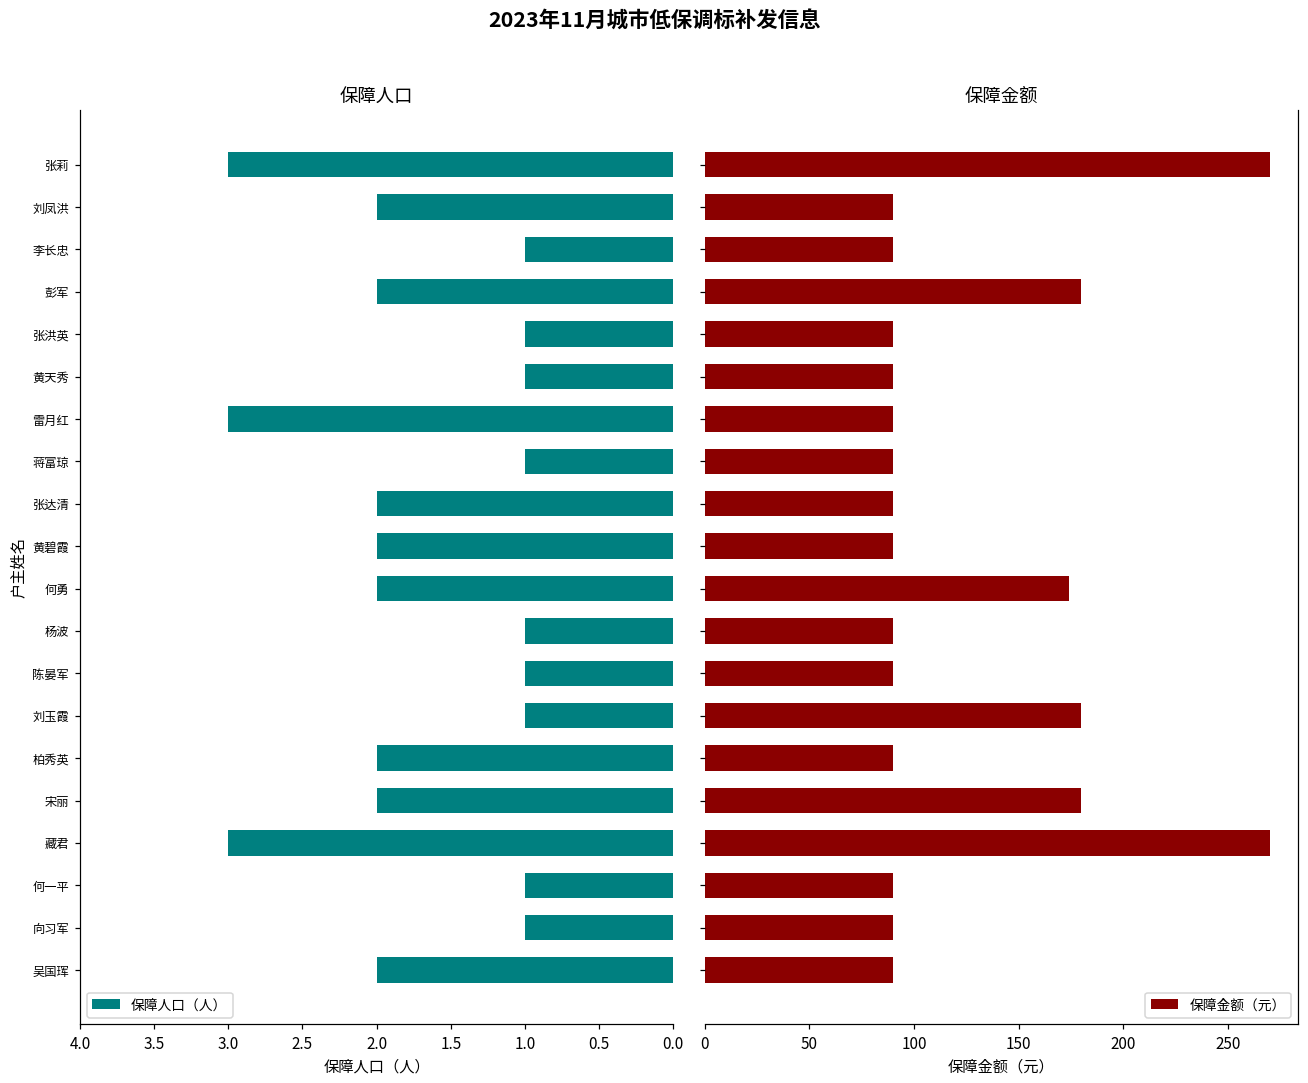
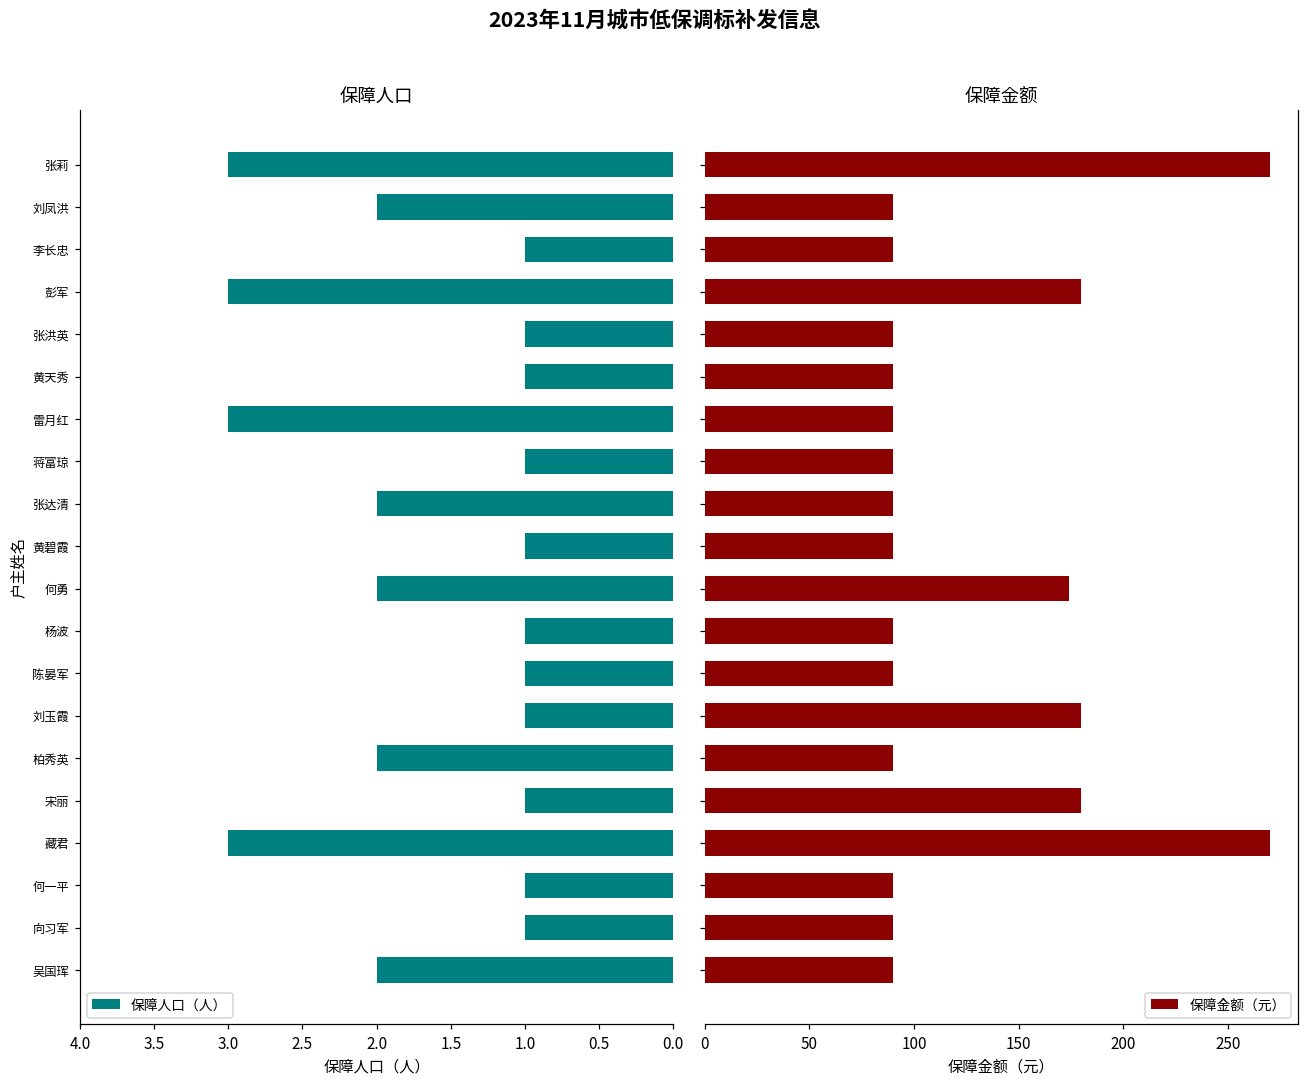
保障人口, 彭军: 2 -> 3
保障人口, 黄碧霞: 2 -> 1
保障人口, 宋丽: 2 -> 1
